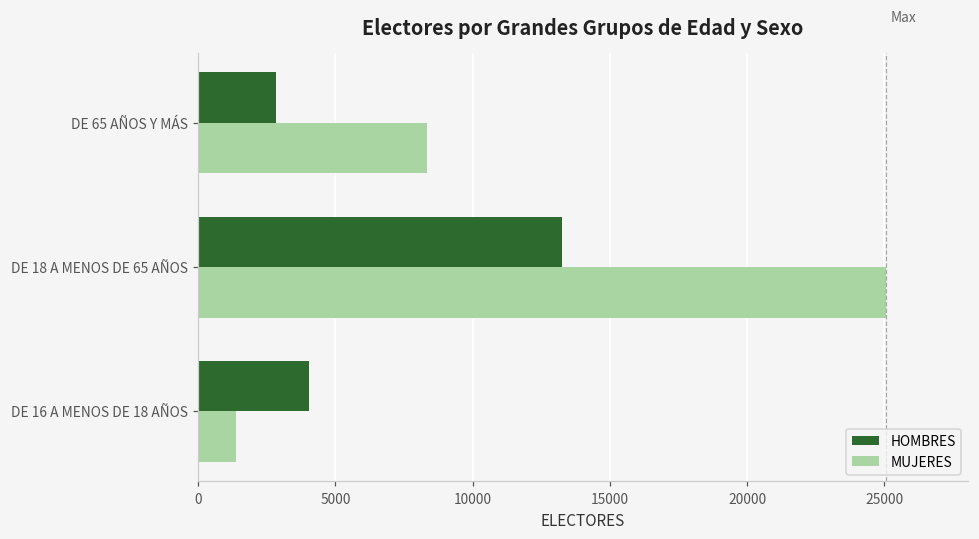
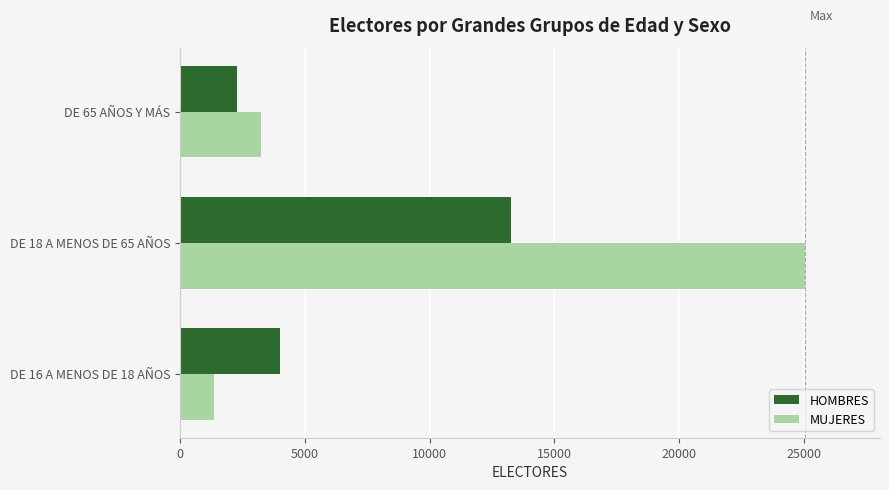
HOMBRES, DE 65 AÑOS Y MÁS: 2800 -> 2300
MUJERES, DE 65 AÑOS Y MÁS: 8300 -> 3200
